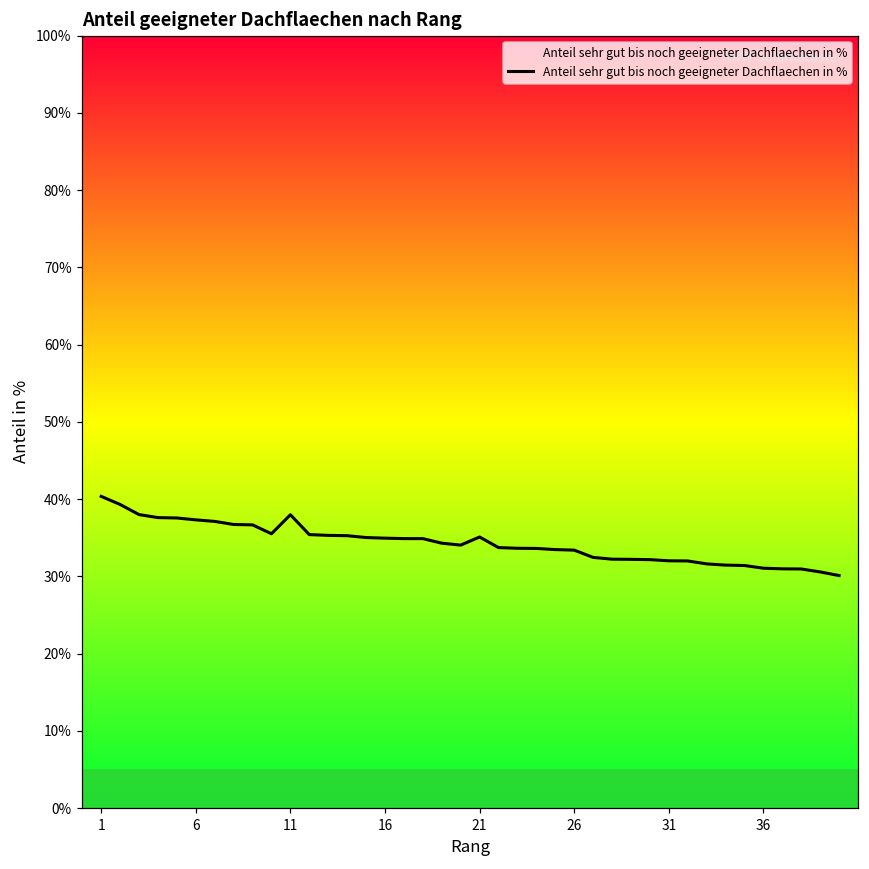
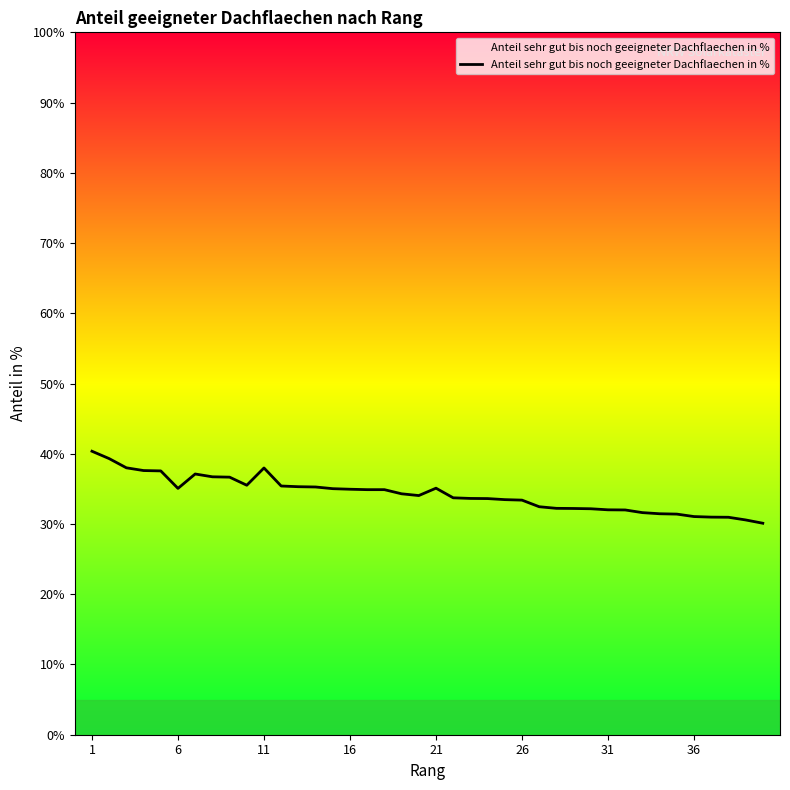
6: 37% -> 35%
